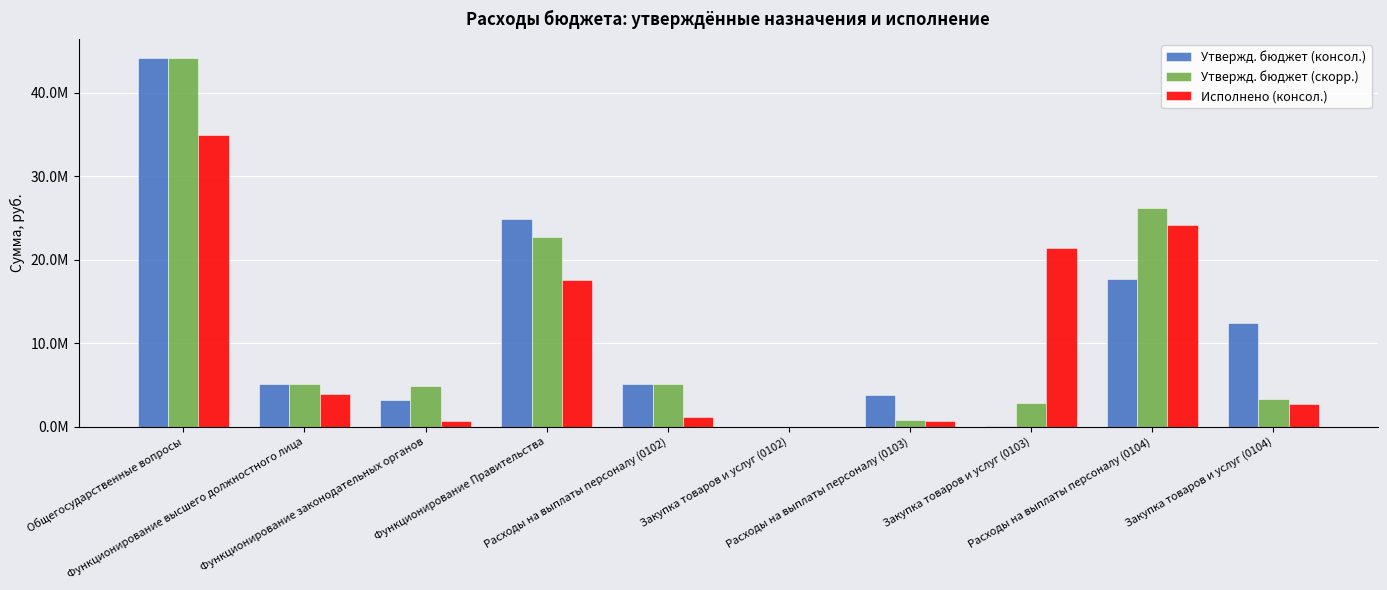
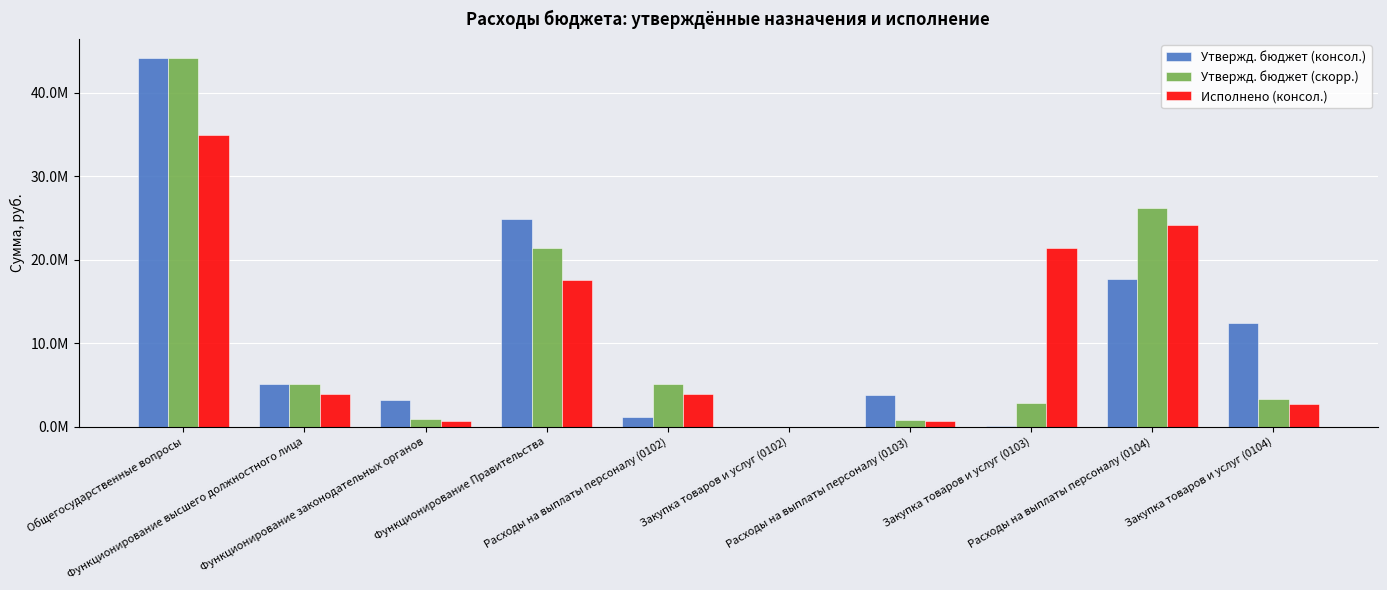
Утвержд. бюджет (скорр.), Функционирование законодательных органов: 5000000 -> 1000000
Утвержд. бюджет (скорр.), Функционирование Правительства: 23000000 -> 21000000
Утвержд. бюджет (консол.), Расходы на выплаты персоналу (0102): 5000000 -> 1000000
Исполнено (консол.), Расходы на выплаты персоналу (0102): 1000000 -> 4000000
